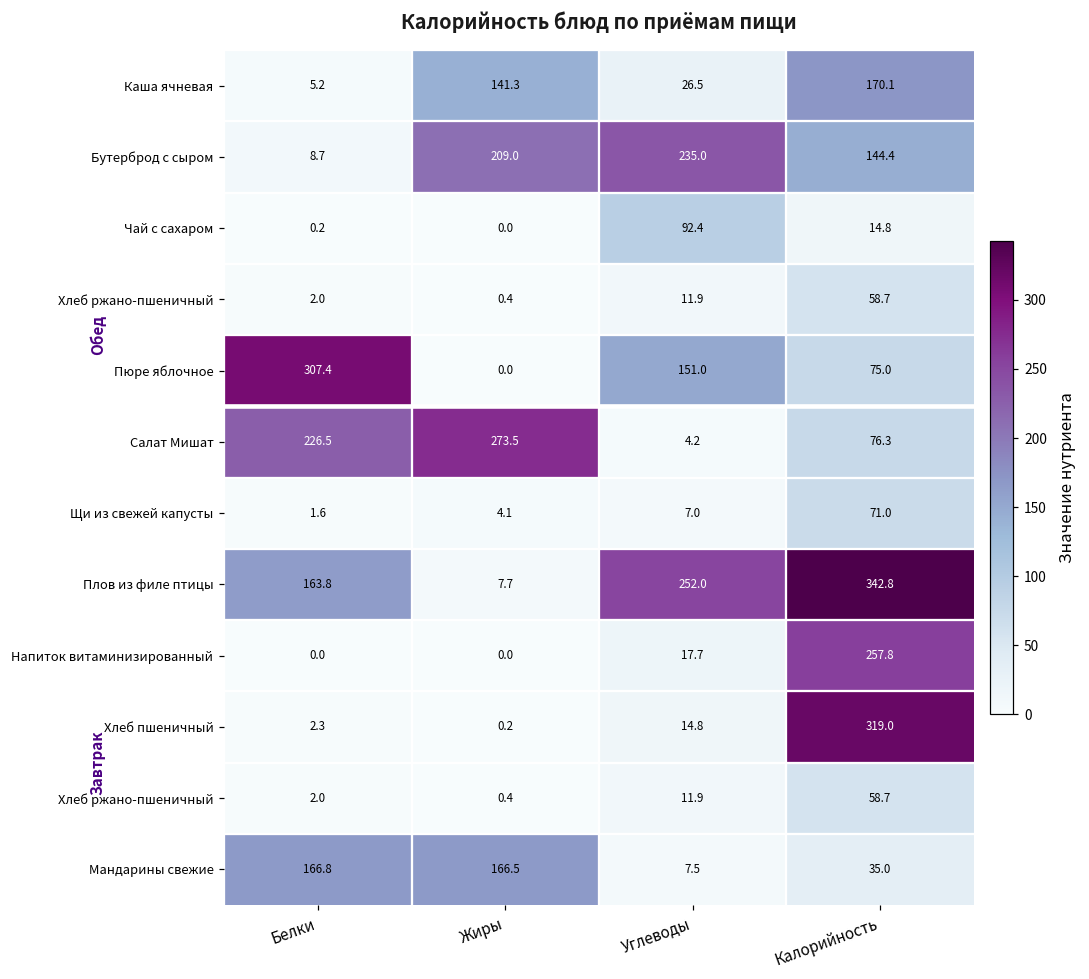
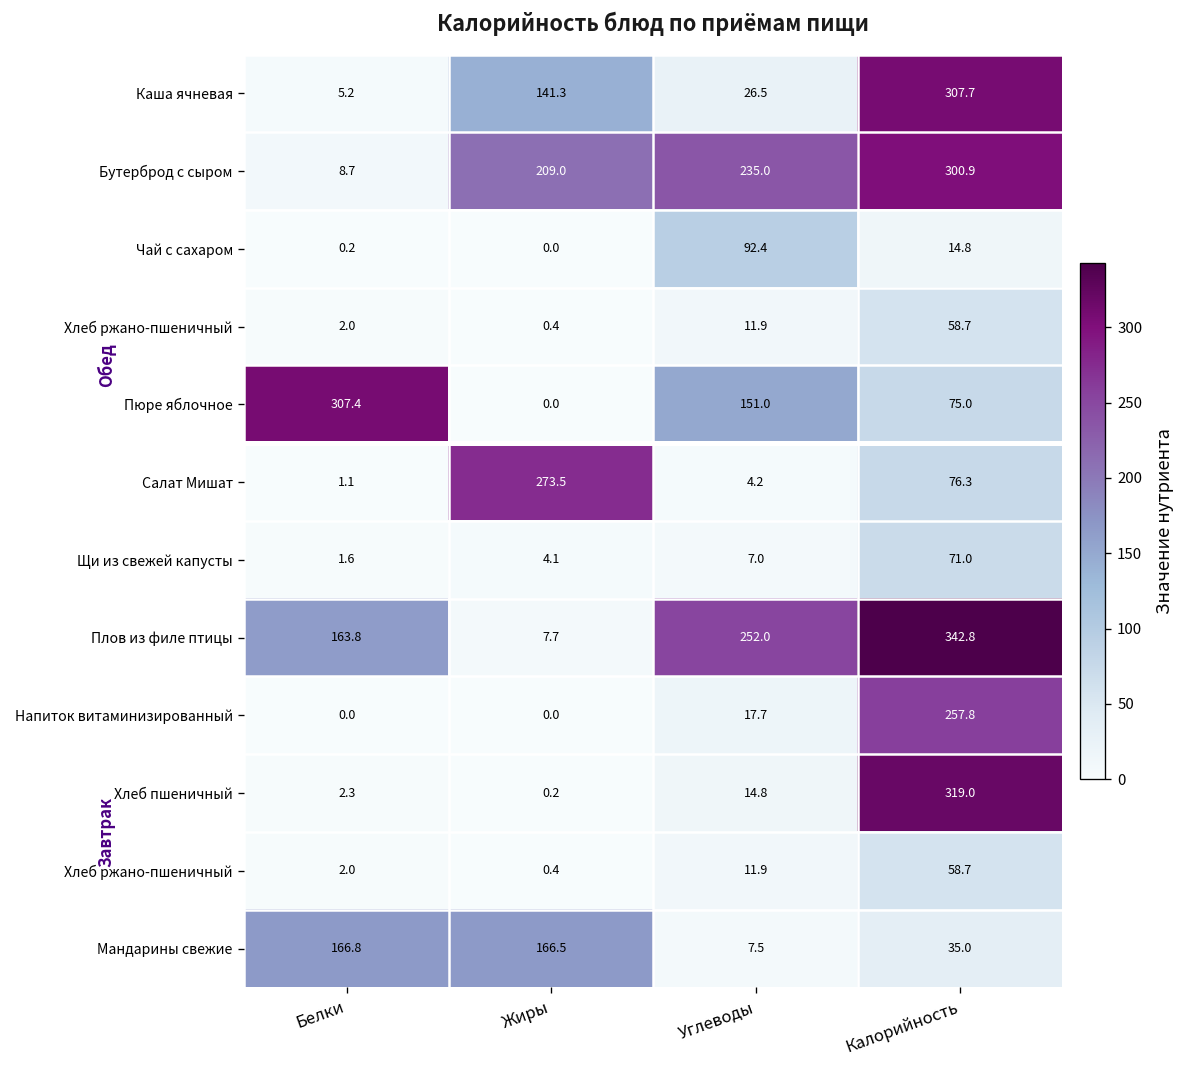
Каша ячневая, Калорийность: 170.1 -> 307.7
Бутерброд с сыром, Калорийность: 144.4 -> 300.9
Салат Мишат, Белки: 226.5 -> 1.1
